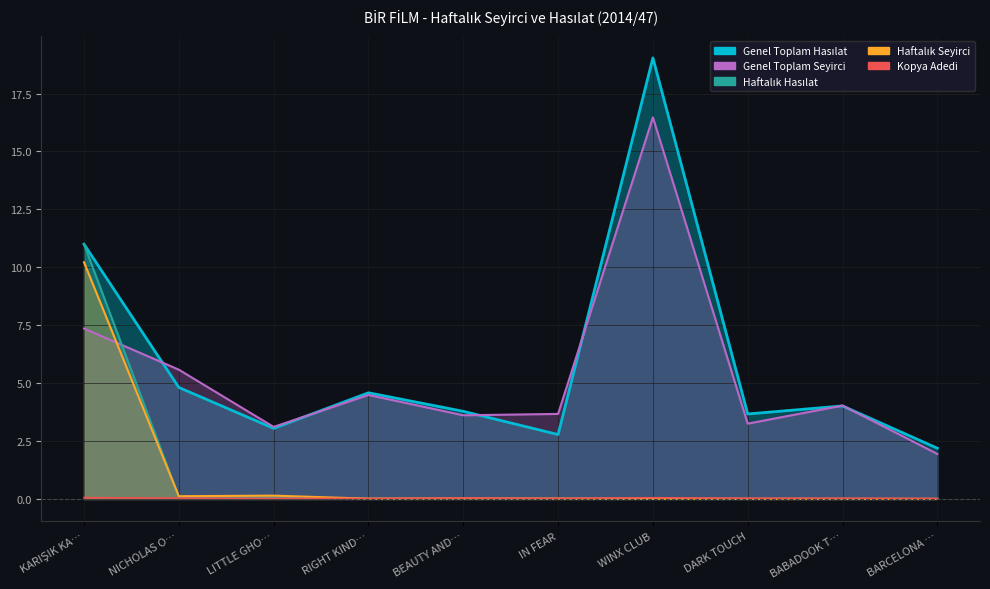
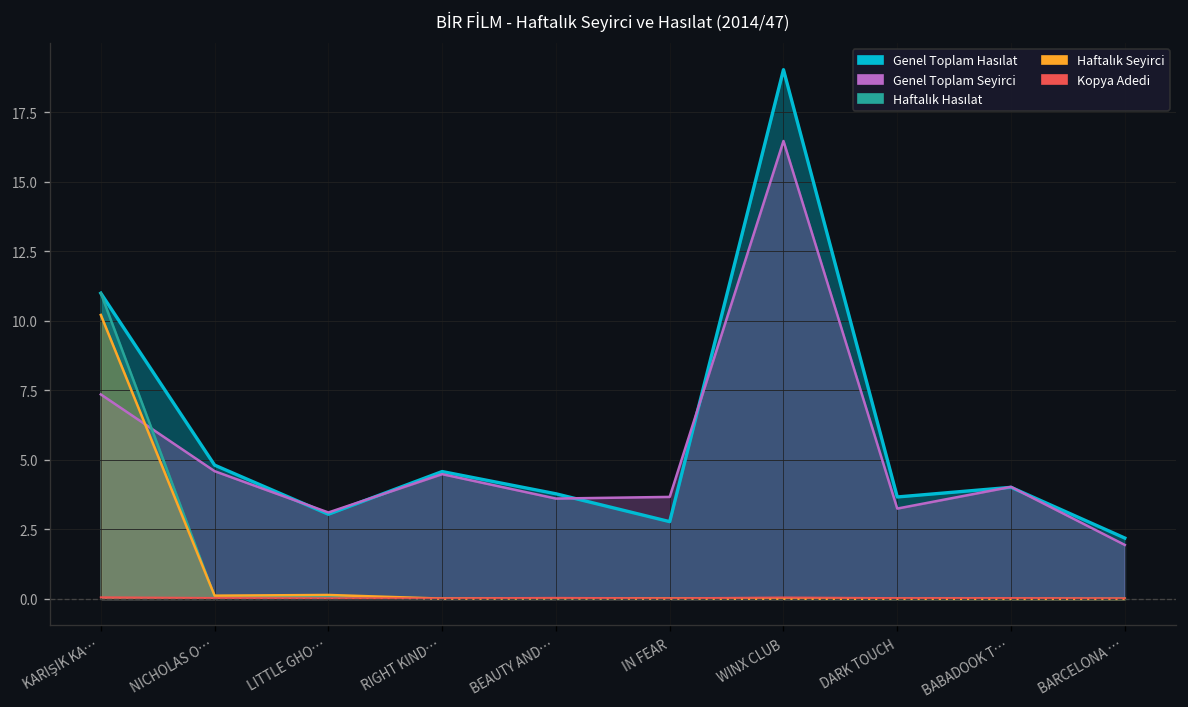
Genel Toplam Seyirci, NICHOLAS O…: 5.6 -> 4.6
